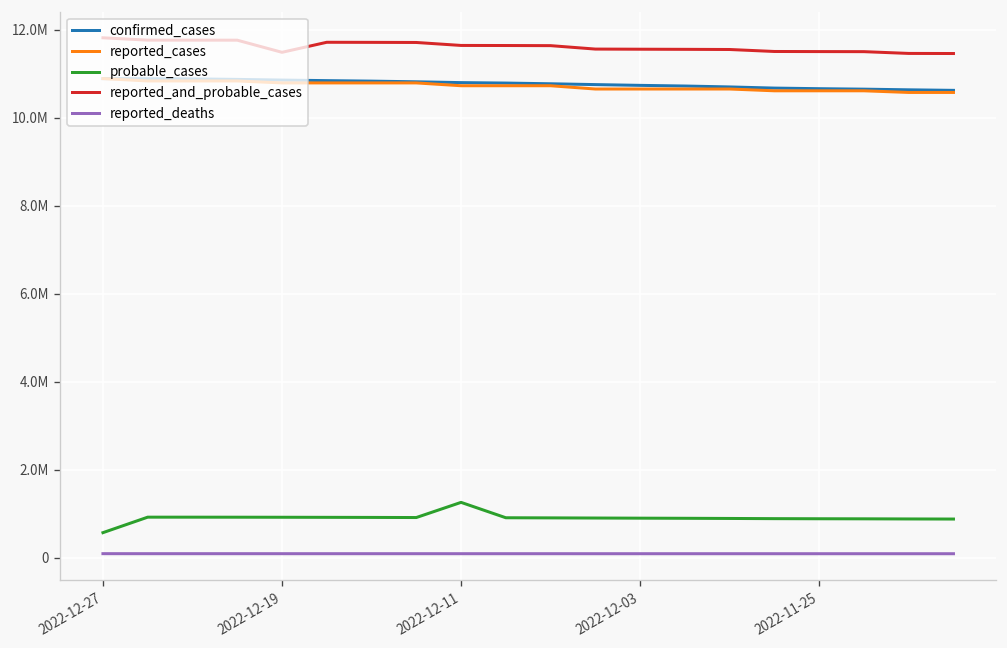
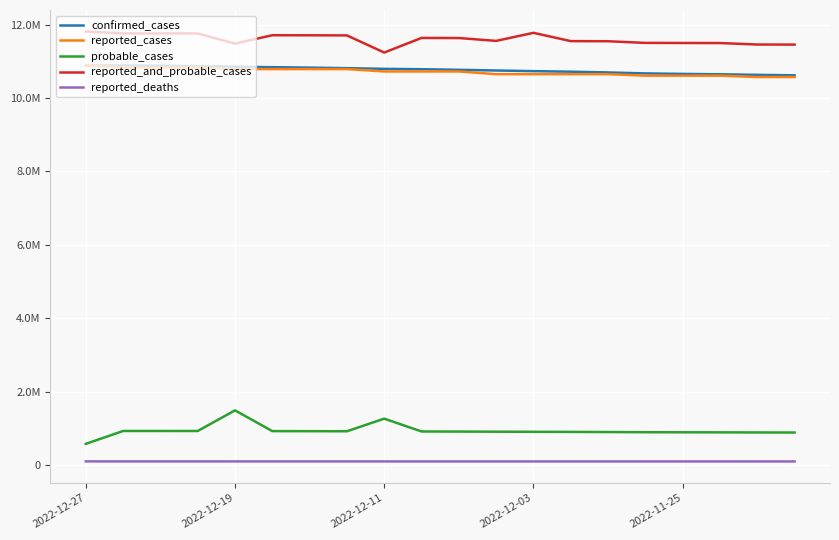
probable_cases, 2022-12-19: 900000 -> 1500000
reported_and_probable_cases, 2022-12-11: 11600000 -> 11200000
reported_and_probable_cases, 2022-12-03: 11600000 -> 11800000
